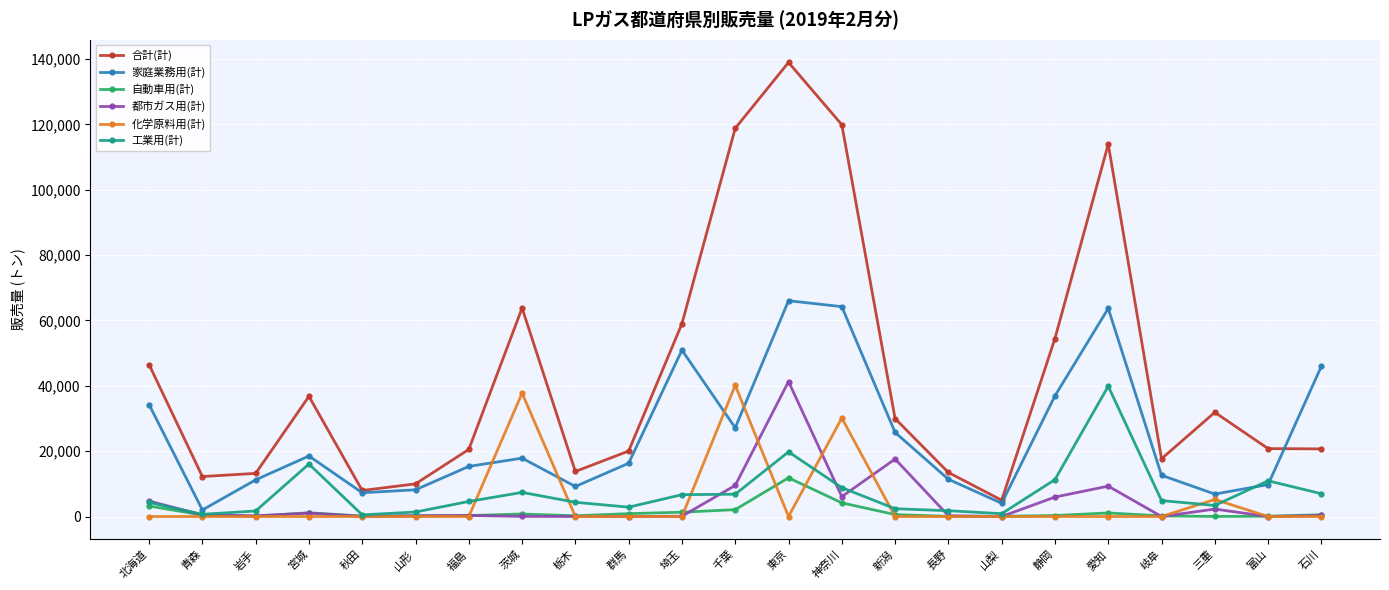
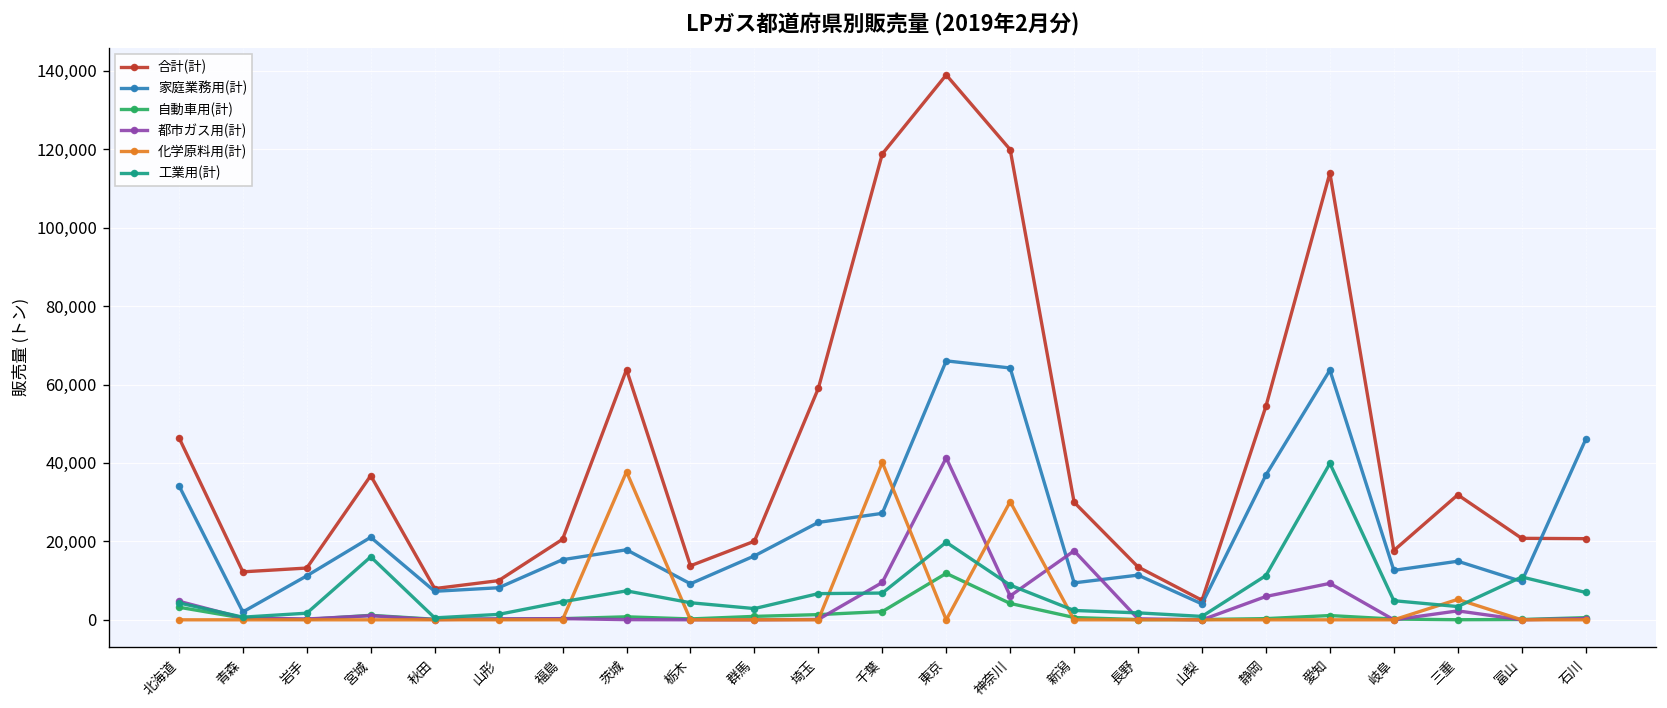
家庭業務用(計), 宮城: 19,000 -> 21,000
家庭業務用(計), 埼玉: 51,000 -> 25,000
家庭業務用(計), 新潟: 26,000 -> 9,000
家庭業務用(計), 三重: 7,000 -> 15,000
